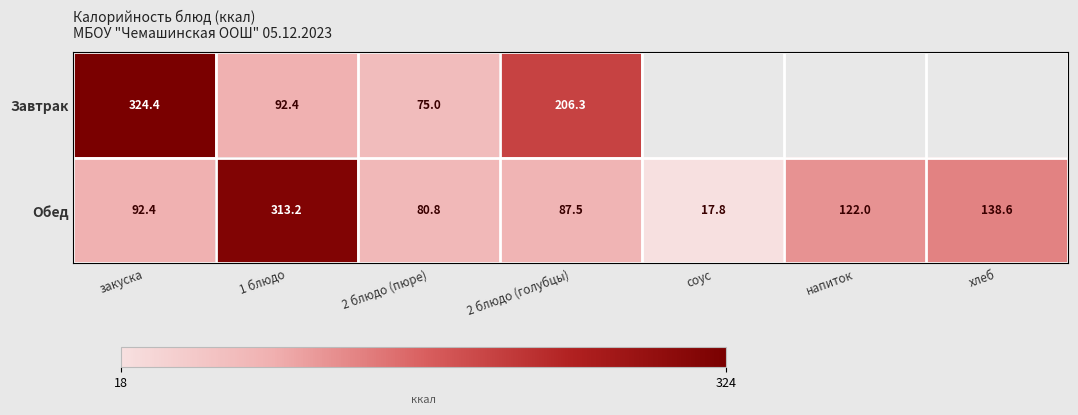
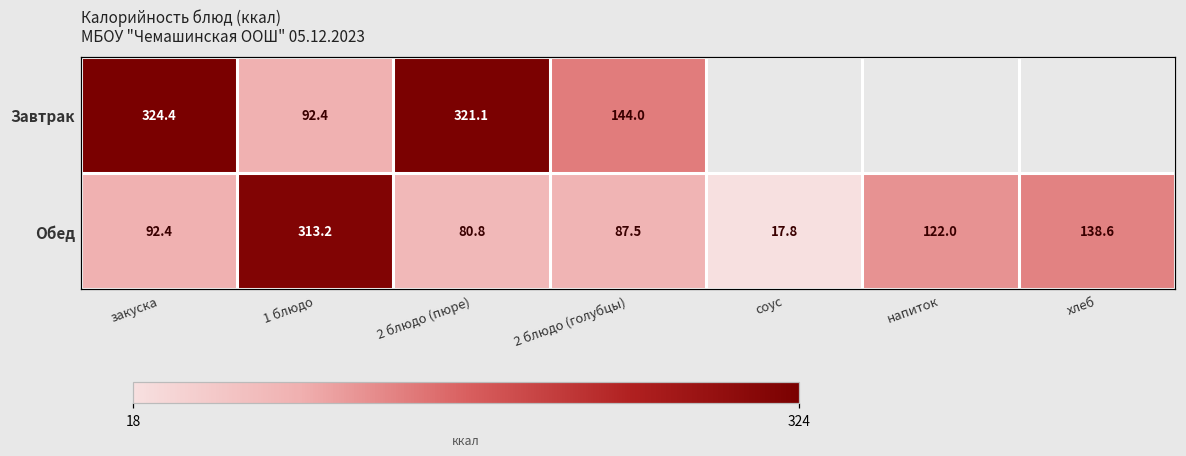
Завтрак, 2 блюдо (пюре): 75.0 -> 321.1
Завтрак, 2 блюдо (голубцы): 206.3 -> 144.0
